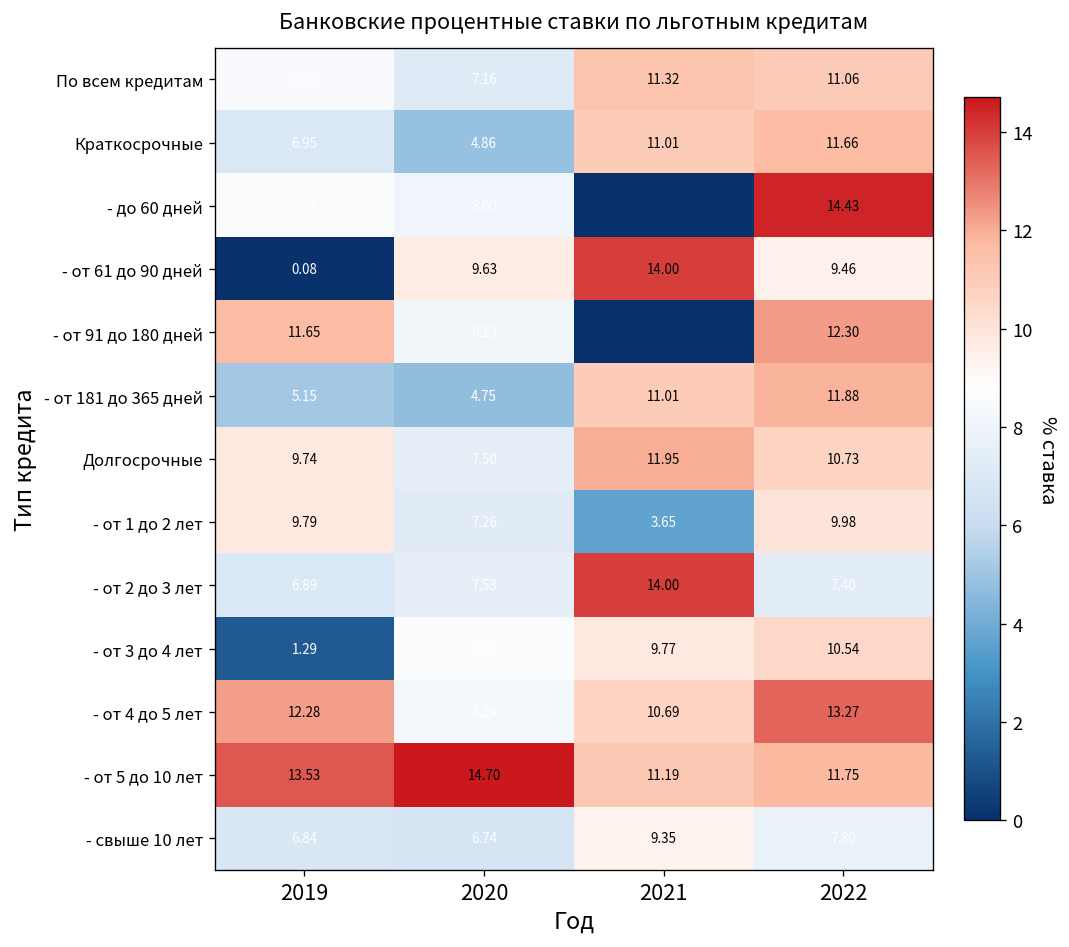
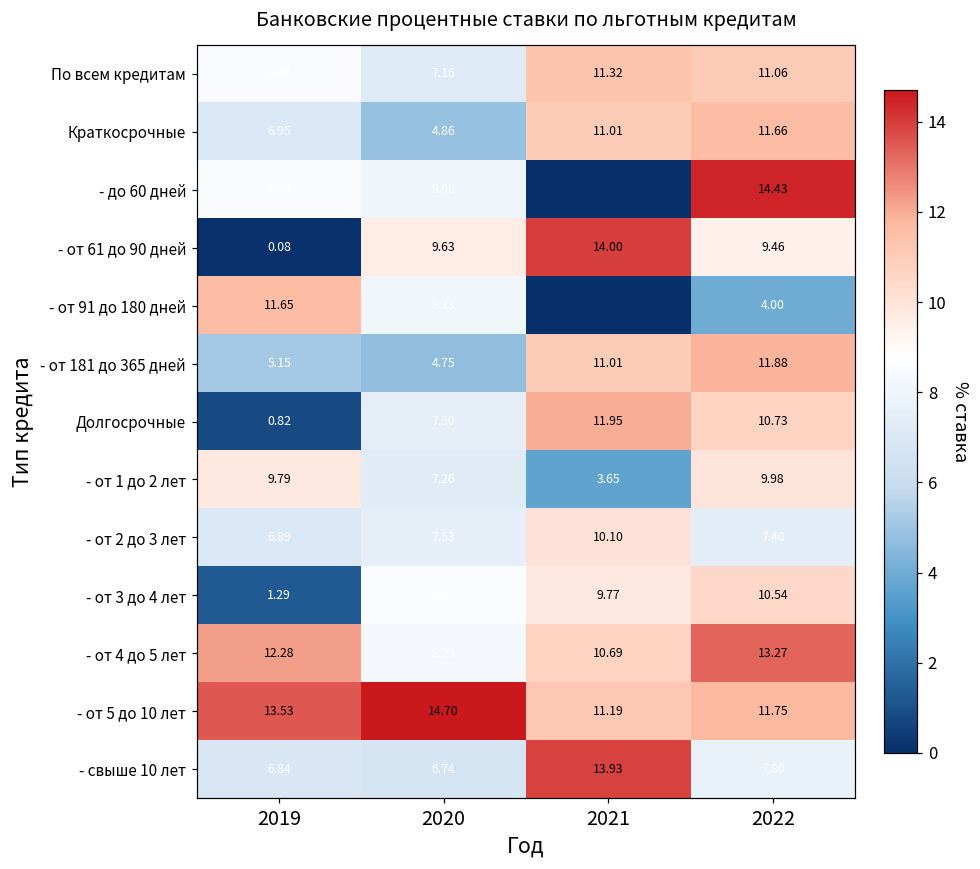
- от 91 до 180 дней, 2022: 12.30 -> 4.00
Долгосрочные, 2019: 9.74 -> 0.82
- от 2 до 3 лет, 2021: 14.00 -> 10.10
- свыше 10 лет, 2021: 9.35 -> 13.93
